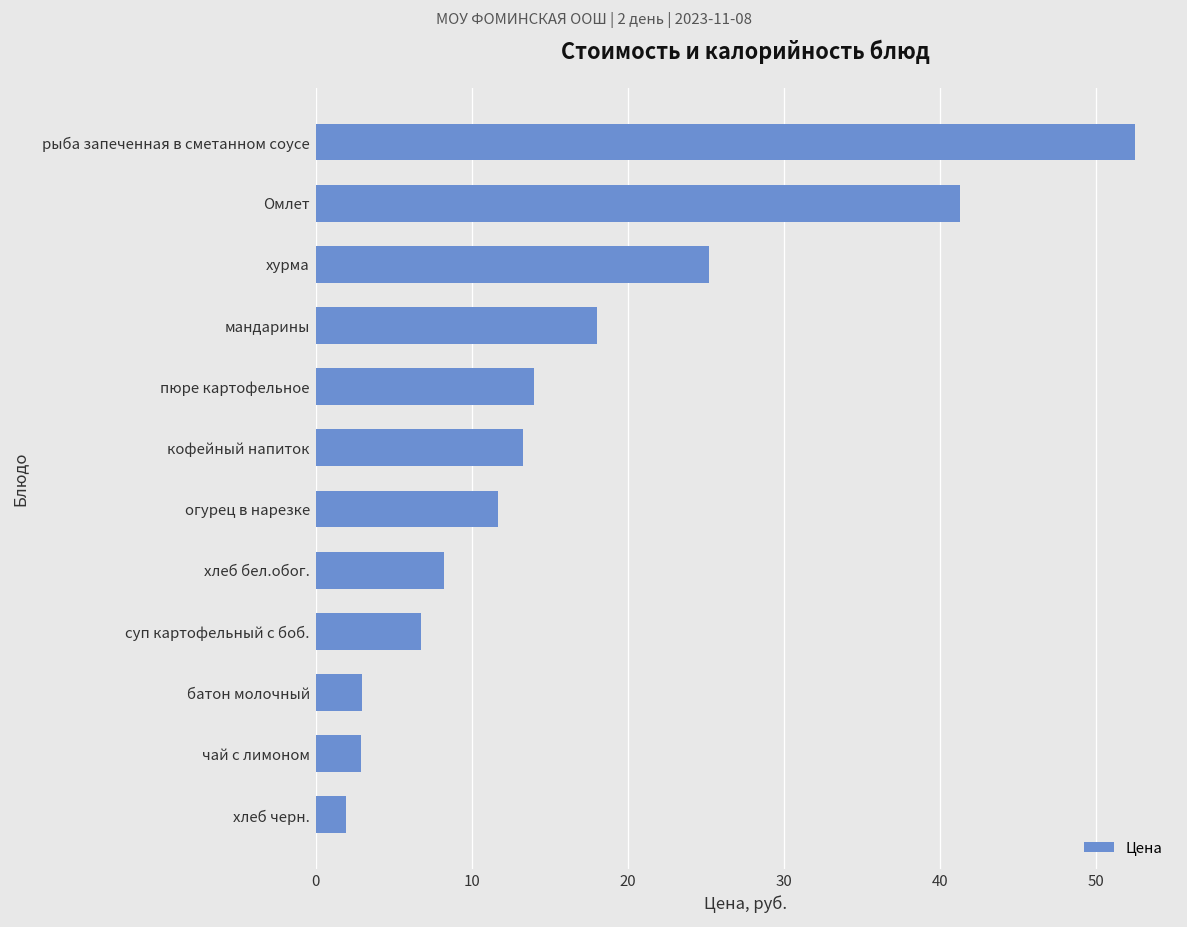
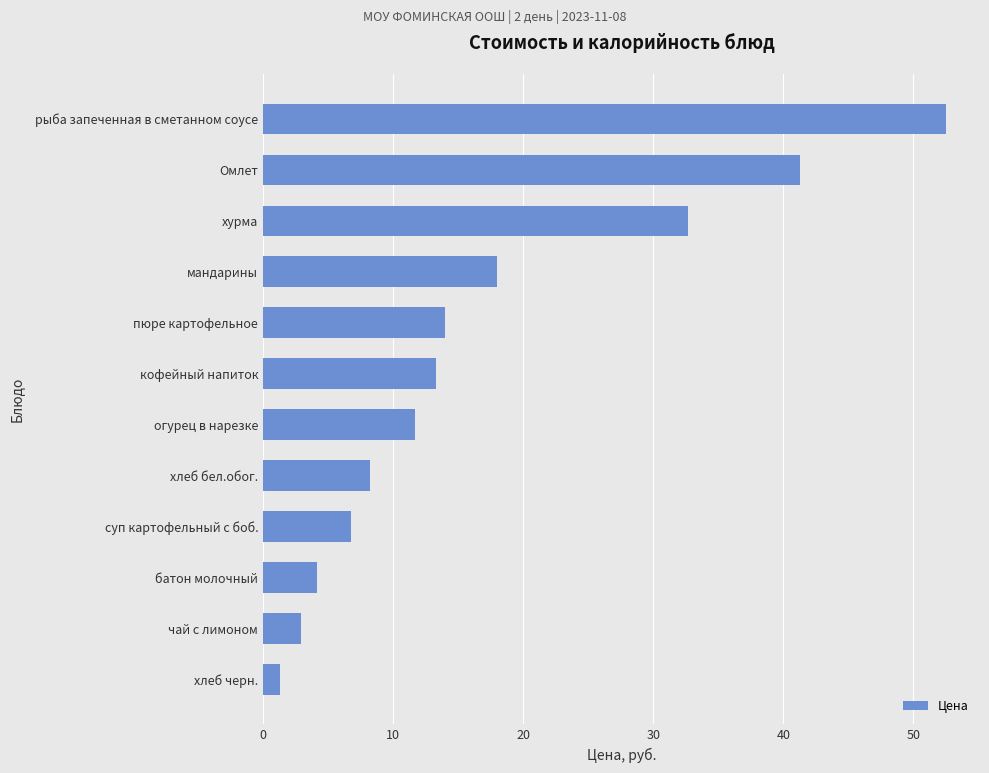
хурма: 25.2 -> 32.7
батон молочный: 3.0 -> 4.1
хлеб черн.: 1.9 -> 1.3
